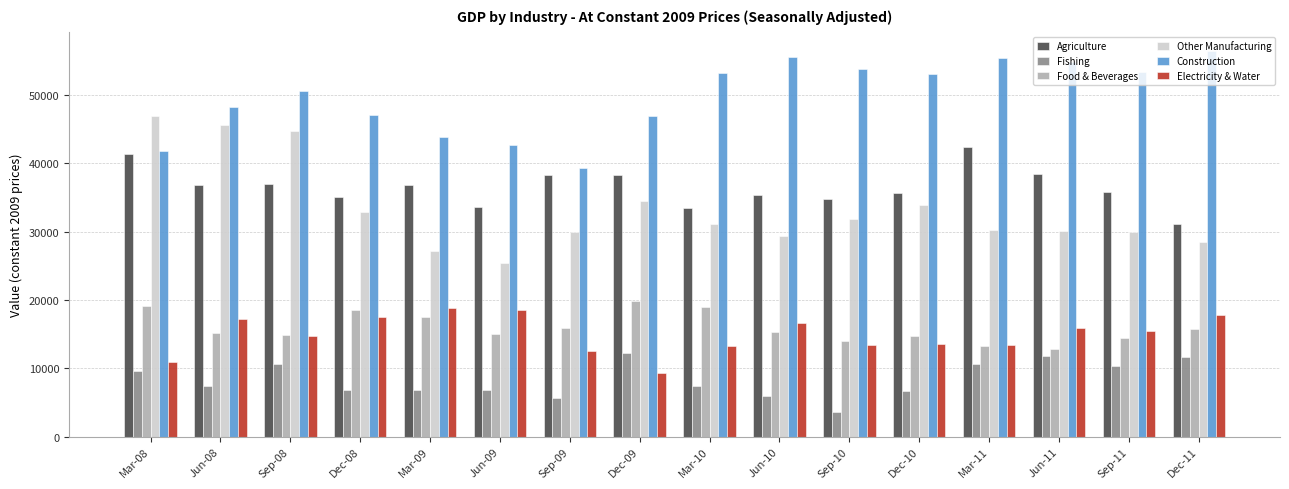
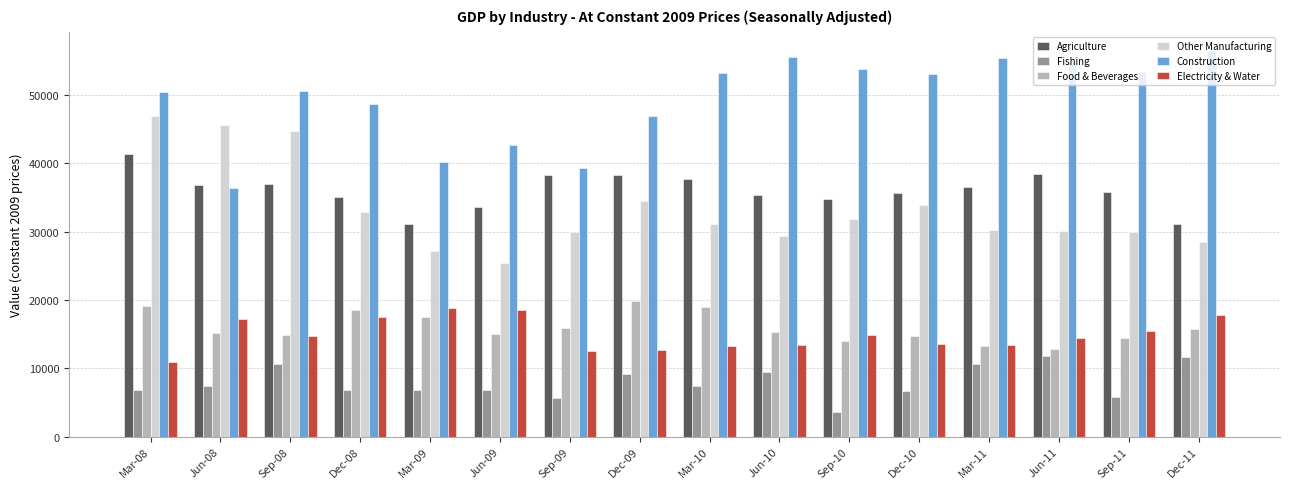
Fishing, Mar-08: 10000 -> 7000
Construction, Mar-08: 42000 -> 50000
Construction, Jun-08: 48000 -> 36000
Construction, Dec-08: 47000 -> 49000
Agriculture, Mar-09: 37000 -> 31000
Construction, Mar-09: 44000 -> 40000
Fishing, Dec-09: 12000 -> 9000
Electricity & Water, Dec-09: 9000 -> 13000
Agriculture, Mar-10: 33000 -> 38000
Fishing, Jun-10: 6000 -> 9000
Electricity & Water, Jun-10: 17000 -> 13000
Electricity & Water, Sep-10: 13000 -> 15000
Agriculture, Mar-11: 42000 -> 37000
Electricity & Water, Jun-11: 16000 -> 14000
Fishing, Sep-11: 10000 -> 6000
